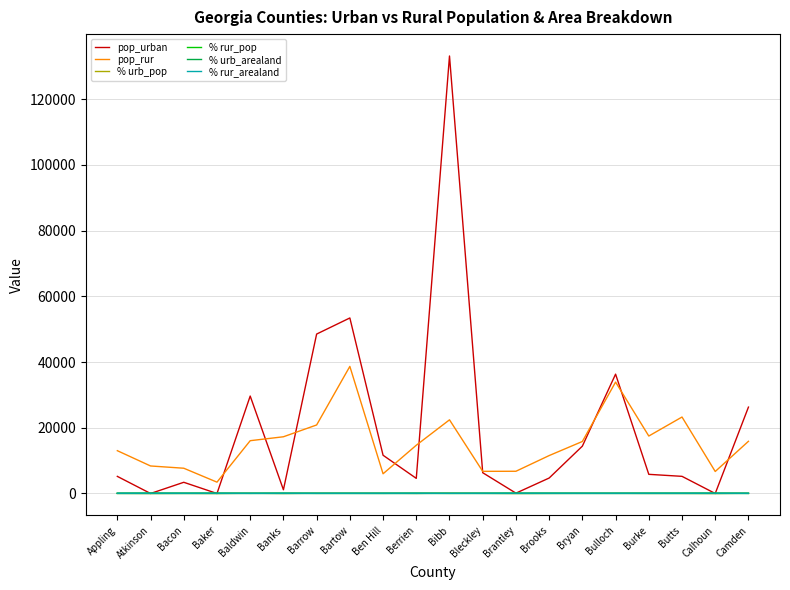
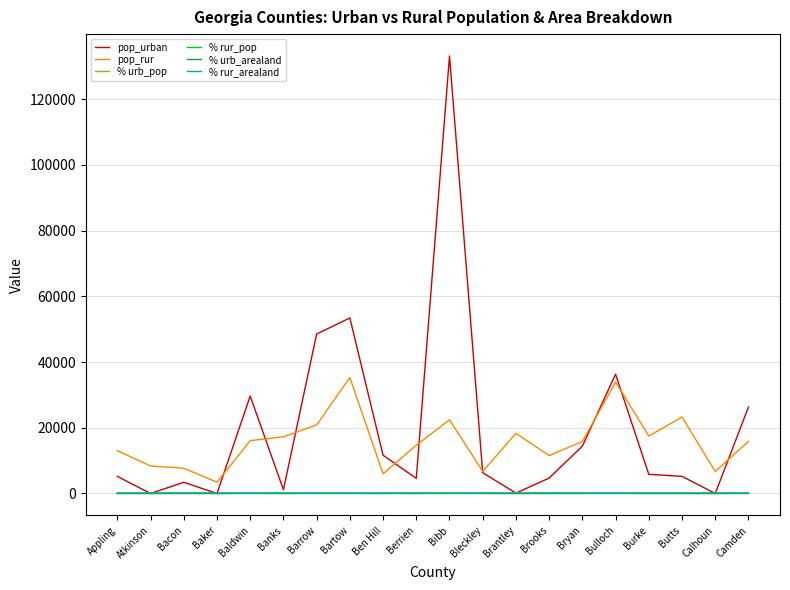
pop_rur, Bartow: 39000 -> 35000
pop_rur, Brantley: 7000 -> 18000
